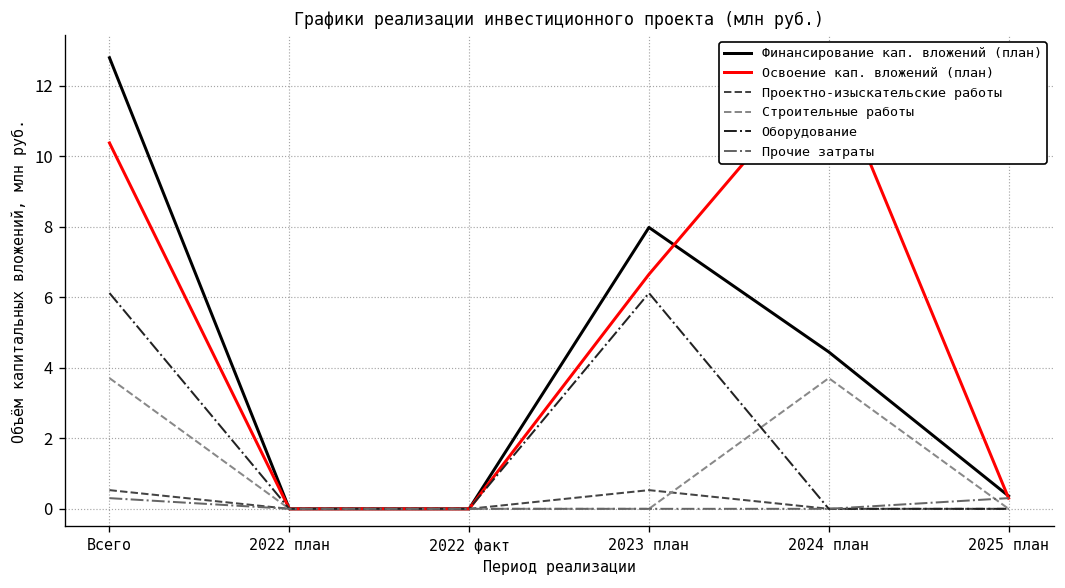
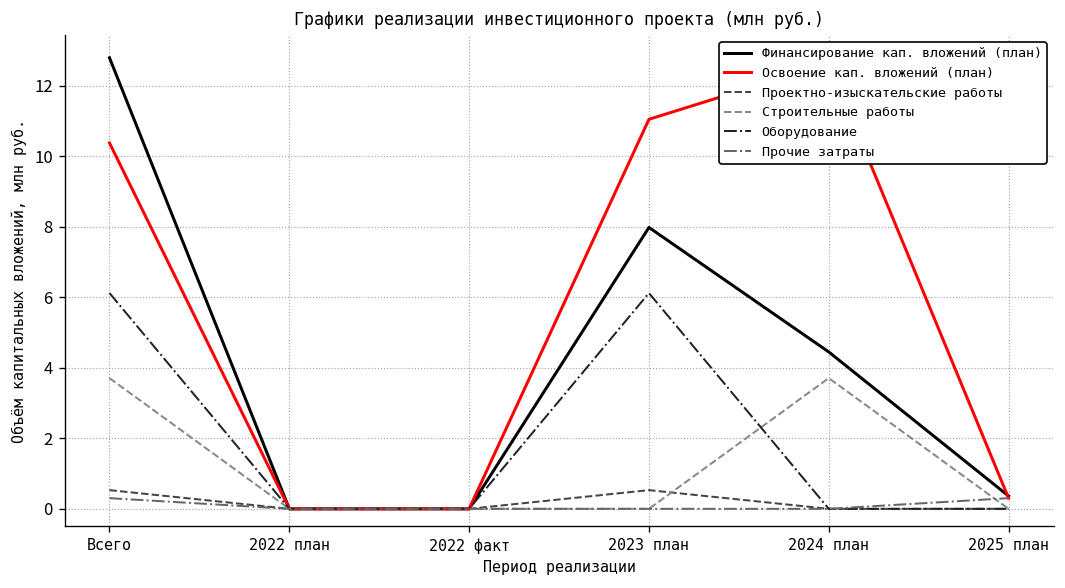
Освоение кап. вложений (план), 2023 план: 6.6 -> 11.0
